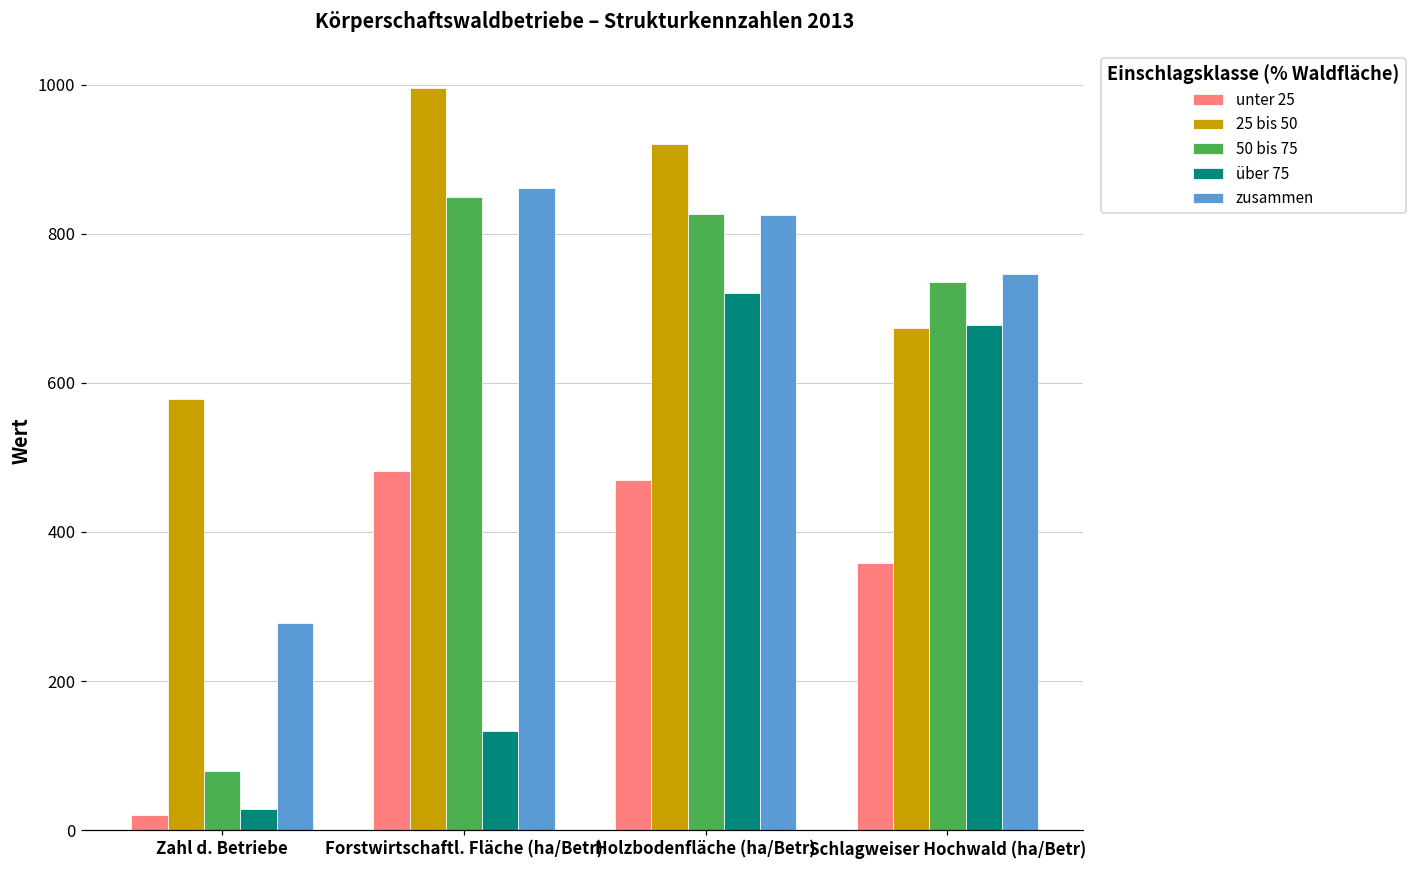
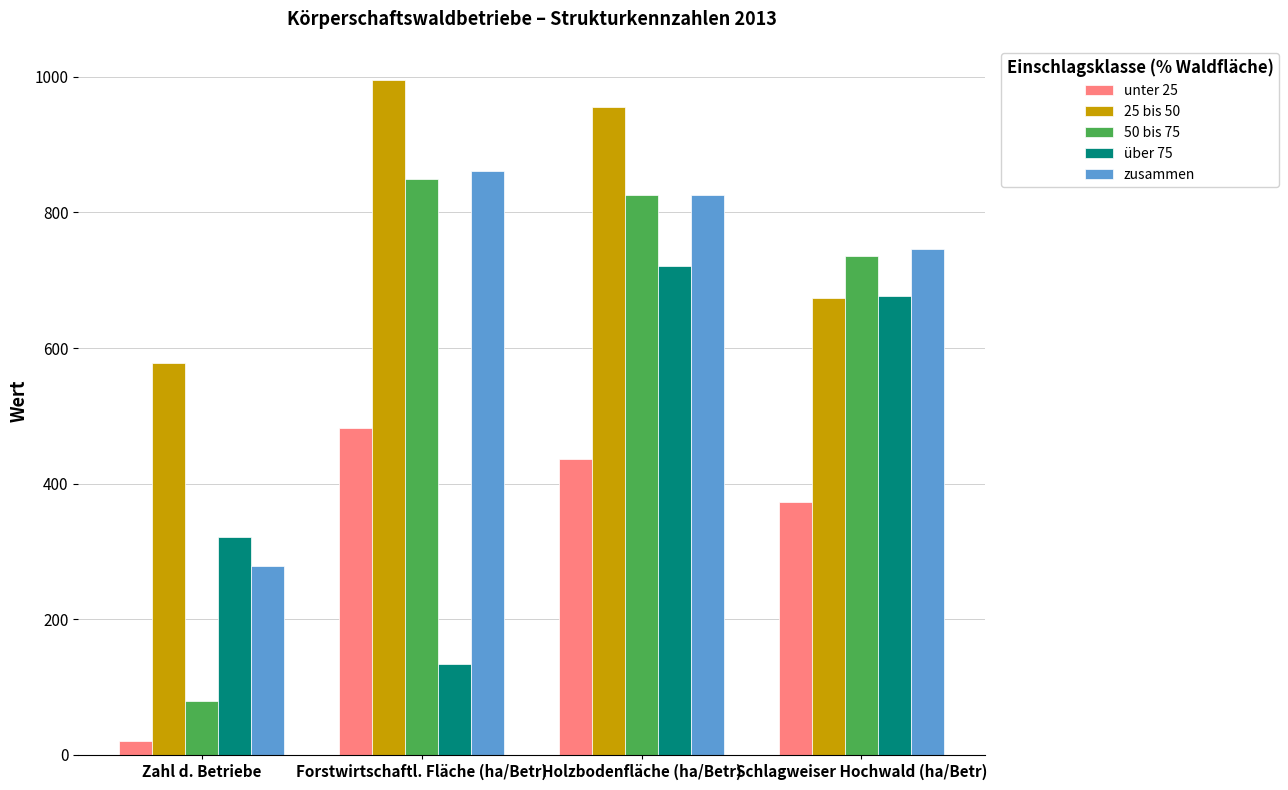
über 75, Zahl d. Betriebe: 30 -> 320
unter 25, Holzbodenfläche (ha/Betr): 470 -> 440
25 bis 50, Holzbodenfläche (ha/Betr): 920 -> 960
unter 25, Schlagweiser Hochwald (ha/Betr): 360 -> 370
